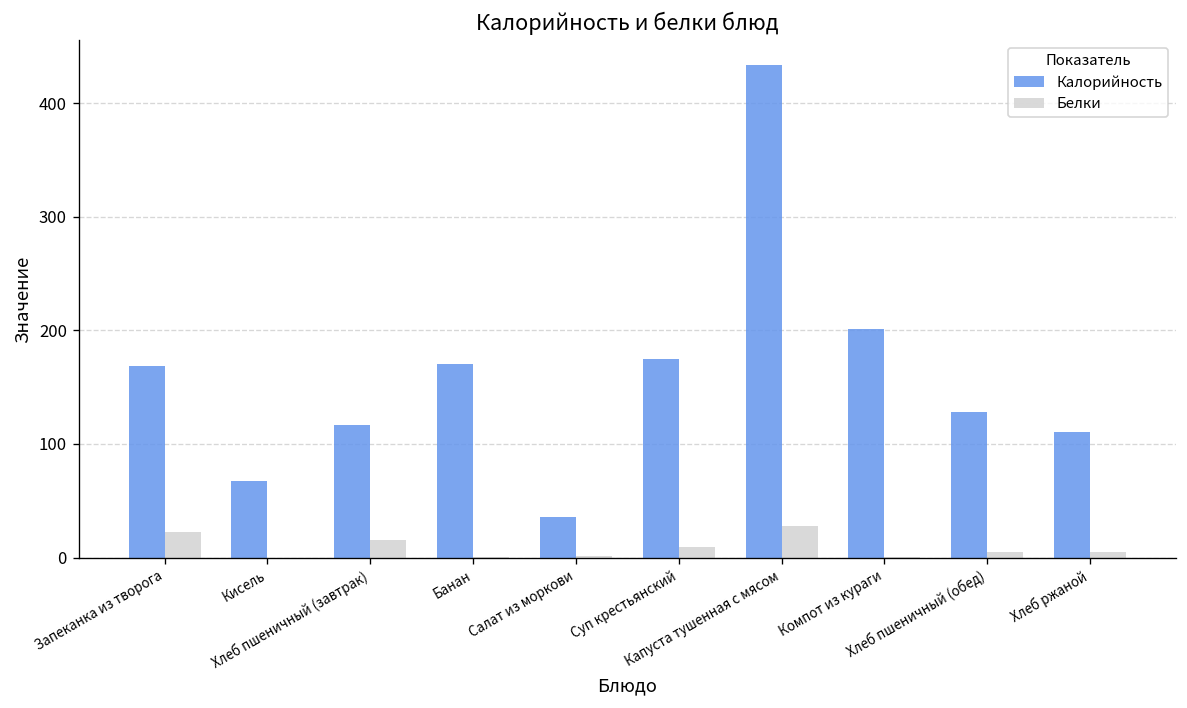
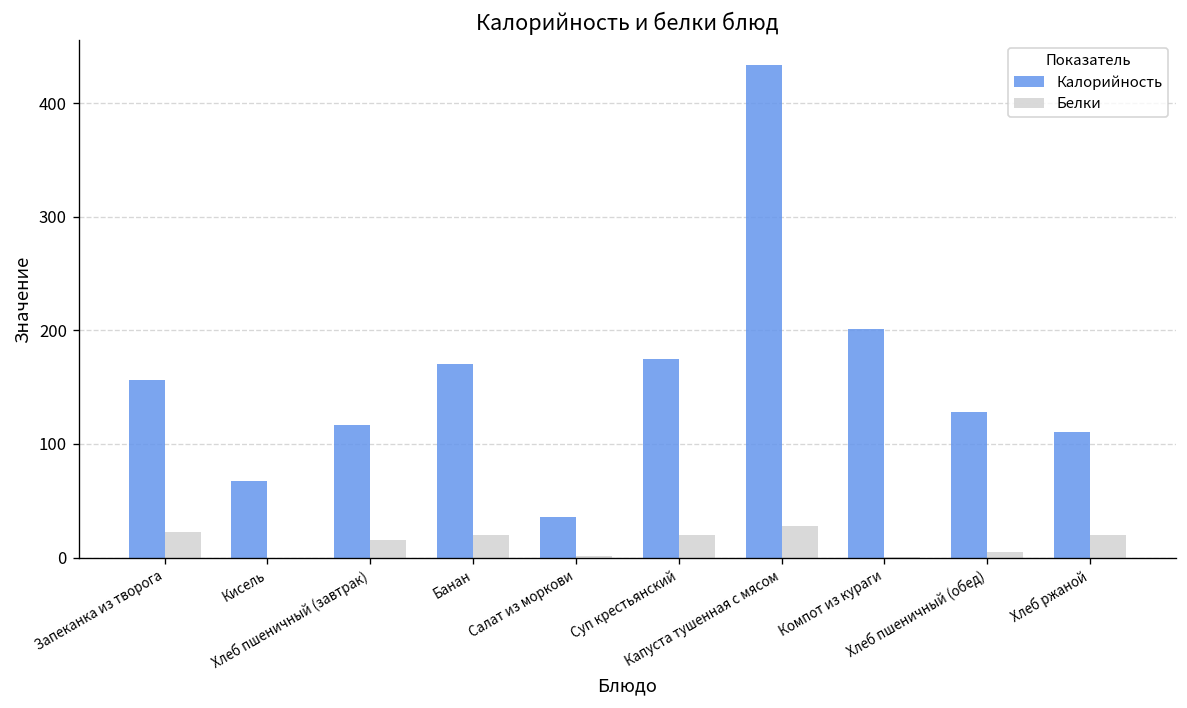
Калорийность, Запеканка из творога: 170 -> 160
Белки, Банан: 0 -> 20
Белки, Суп крестьянский: 10 -> 20
Белки, Хлеб ржаной: 10 -> 20
